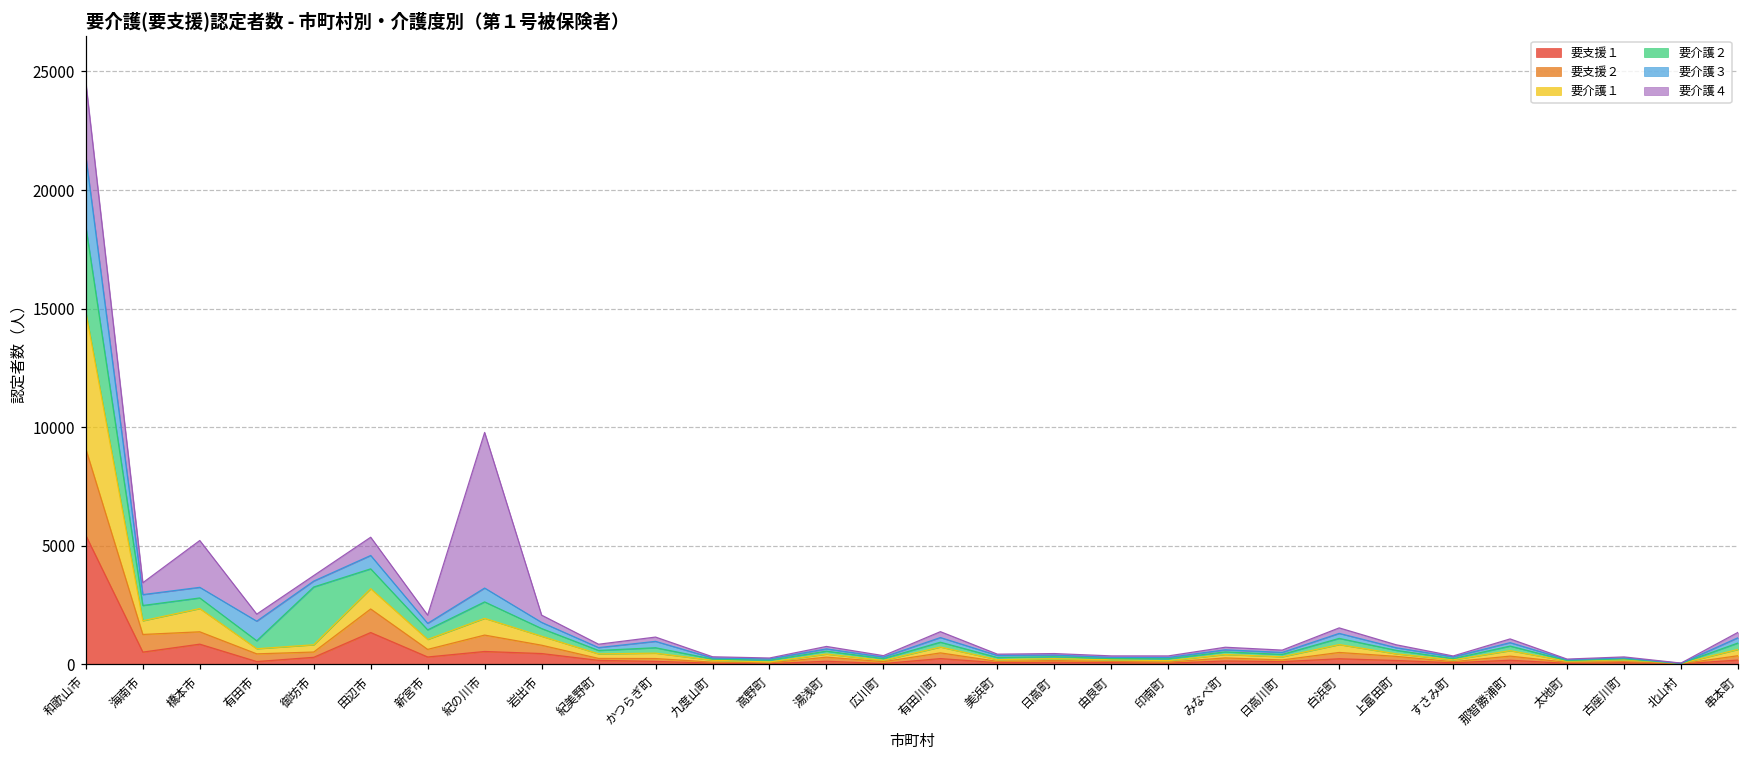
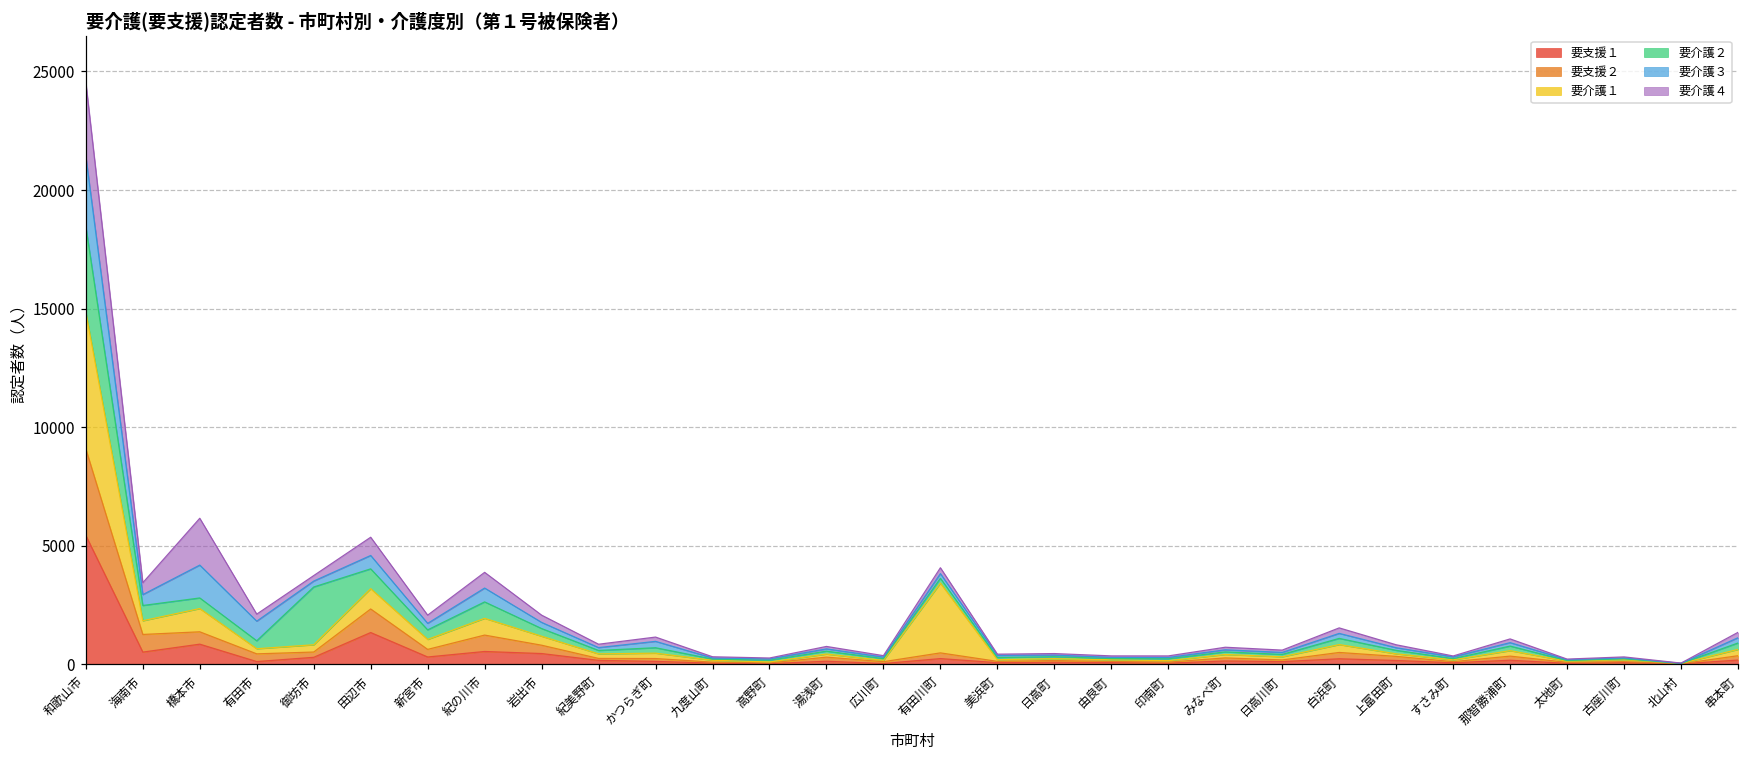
要介護３, 橋本市: 400 -> 1400
要介護４, 紀の川市: 6600 -> 700
要介護１, 有田川町: 200 -> 2900
